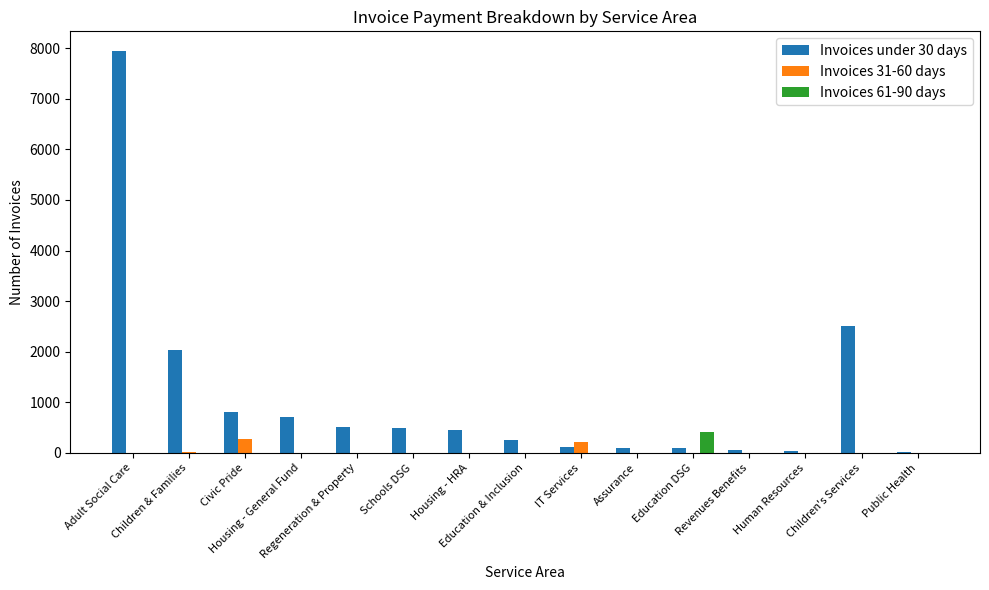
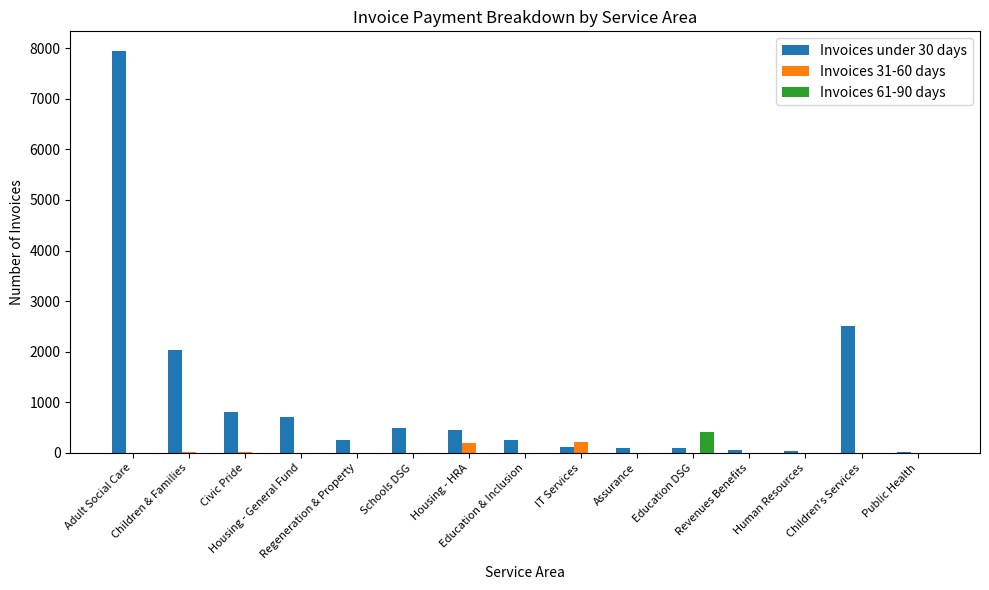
Invoices 31-60 days, Civic Pride: 300 -> 0
Invoices under 30 days, Regeneration & Property: 500 -> 300
Invoices 31-60 days, Housing - HRA: 0 -> 200
